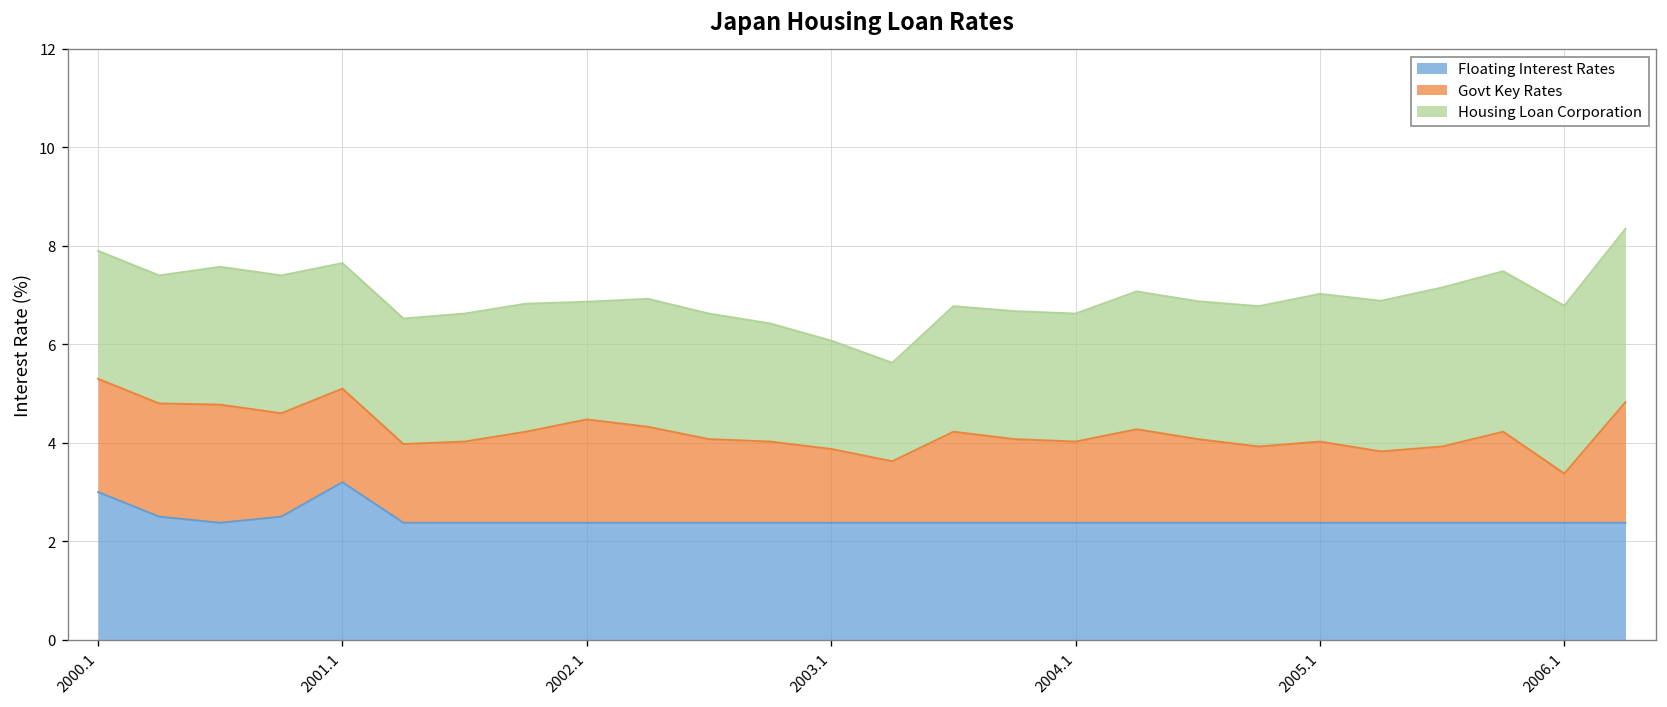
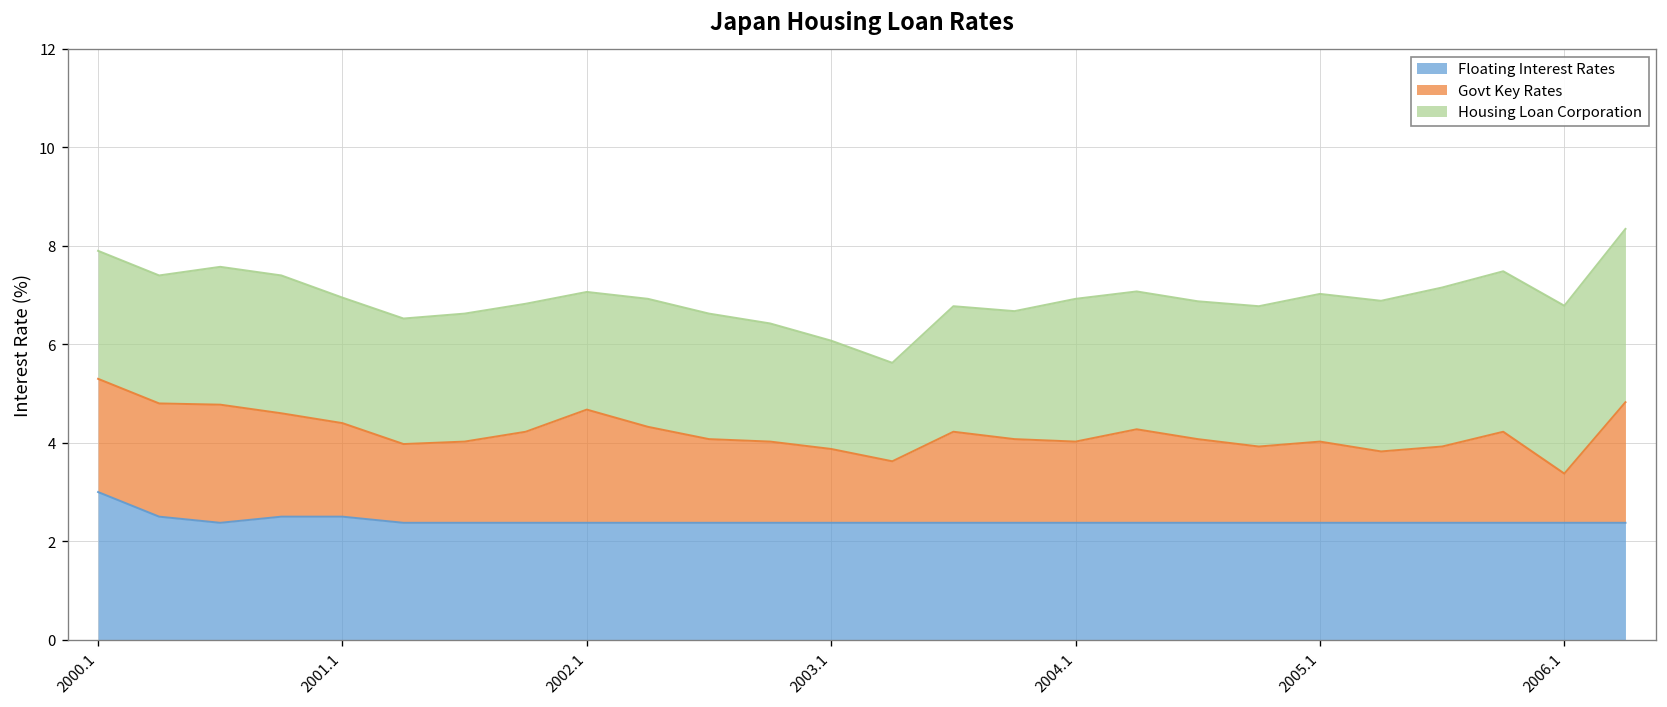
Floating Interest Rates, 2001.1: 3.2 -> 2.5
Govt Key Rates, 2002.1: 2.1 -> 2.3
Housing Loan Corporation, 2004.1: 2.6 -> 2.9
